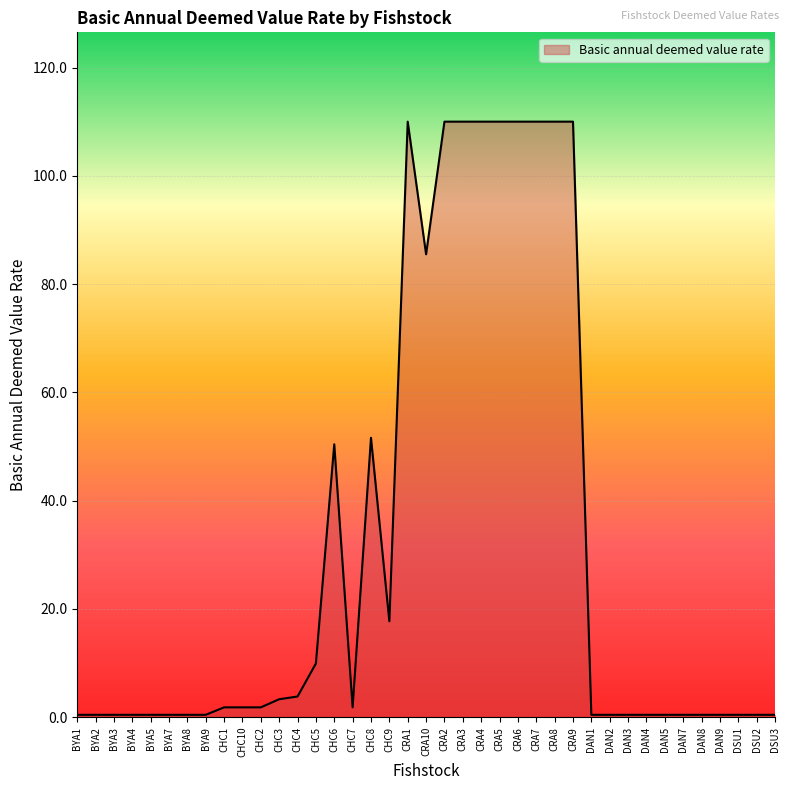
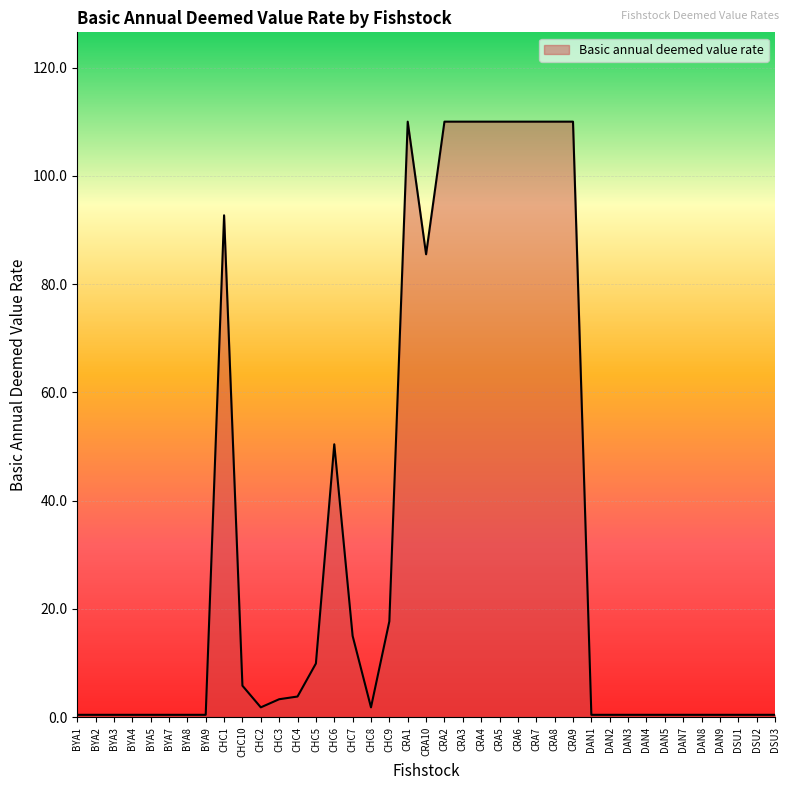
CHC1: 2 -> 93
CHC10: 2 -> 6
CHC7: 2 -> 15
CHC8: 52 -> 2
